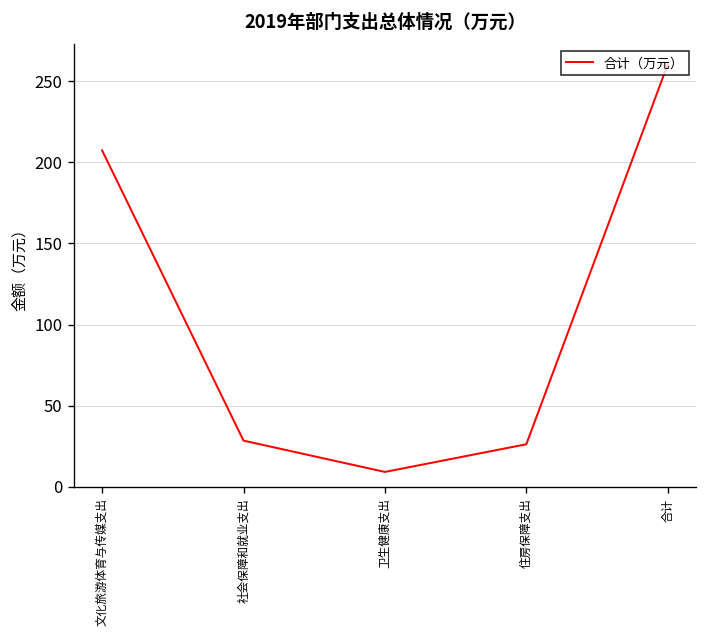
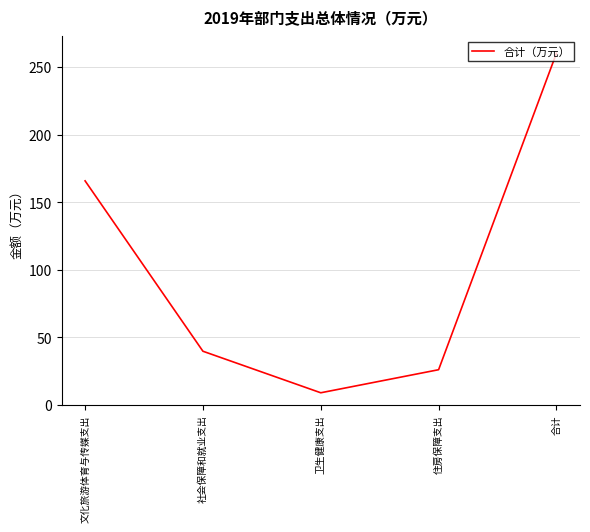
文化旅游体育与传媒支出: 207 -> 166
社会保障和就业支出: 28 -> 40
